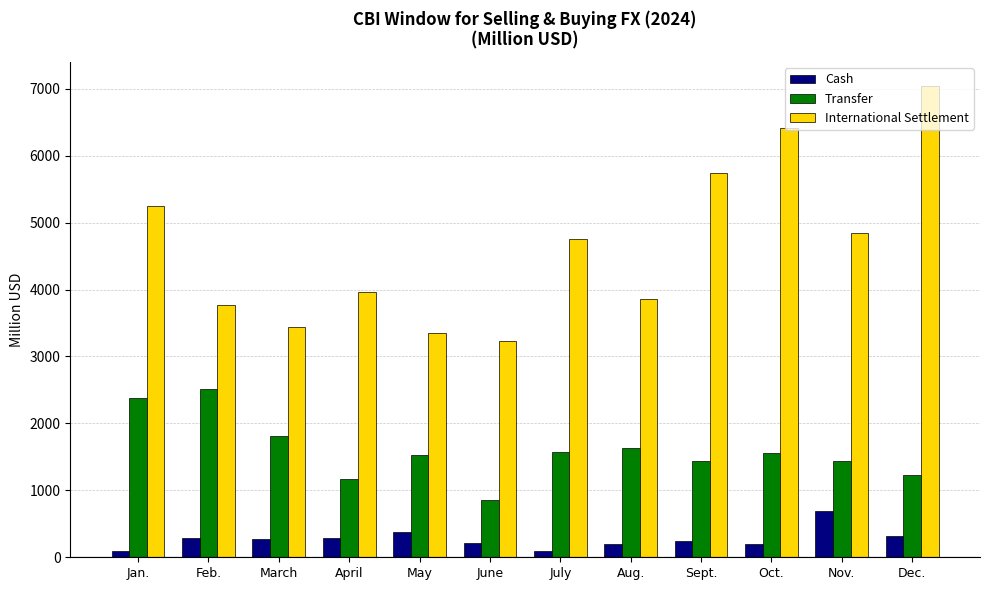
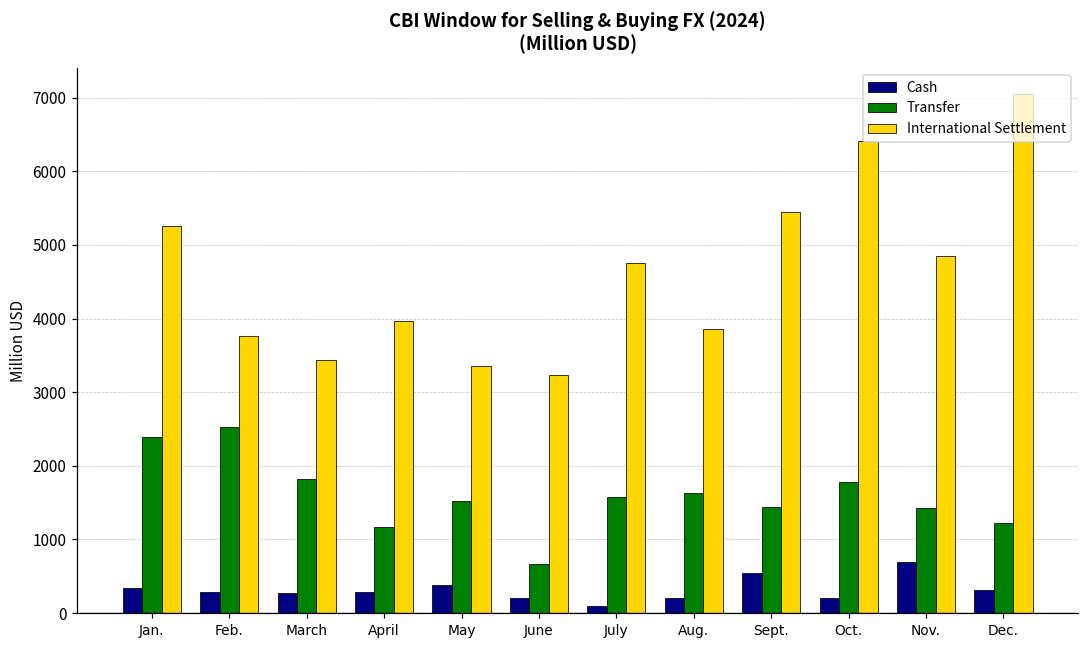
Cash, Jan.: 100 -> 300
Transfer, June: 900 -> 700
Cash, Sept.: 300 -> 500
International Settlement, Sept.: 5700 -> 5400
Transfer, Oct.: 1600 -> 1800
